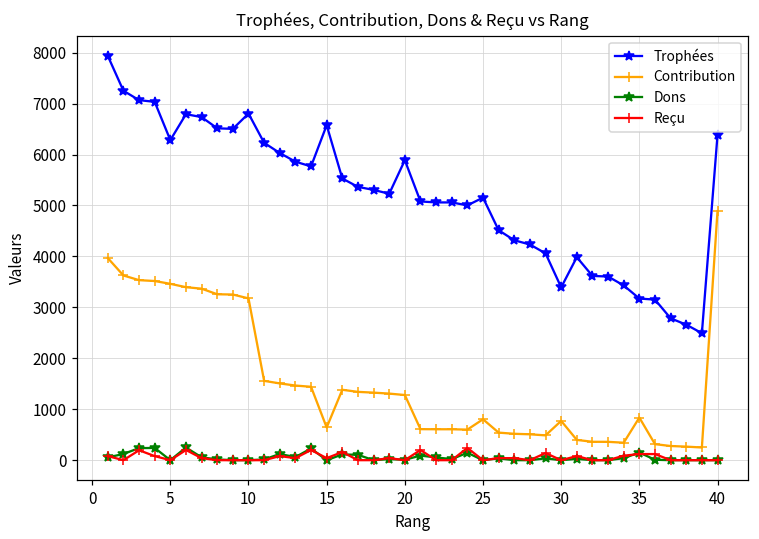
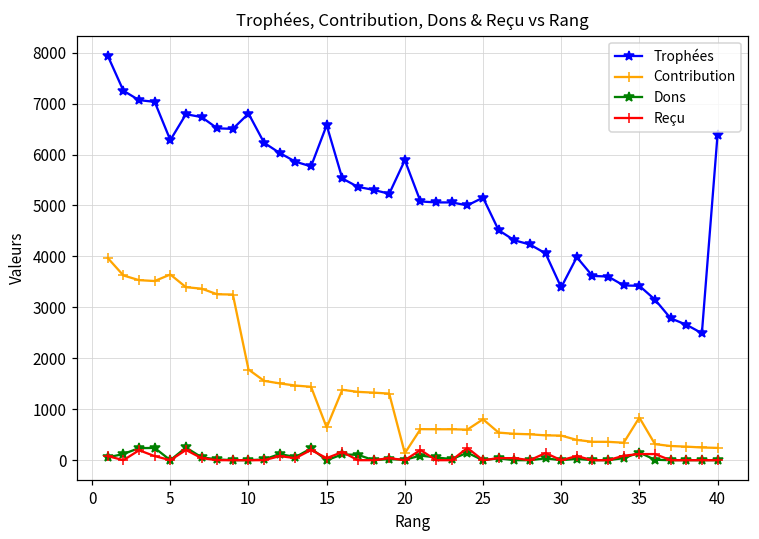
Contribution, 5: 3500 -> 3600
Contribution, 10: 3200 -> 1800
Contribution, 20: 1300 -> 100
Contribution, 30: 800 -> 500
Trophées, 35: 3200 -> 3400
Contribution, 40: 4900 -> 200
